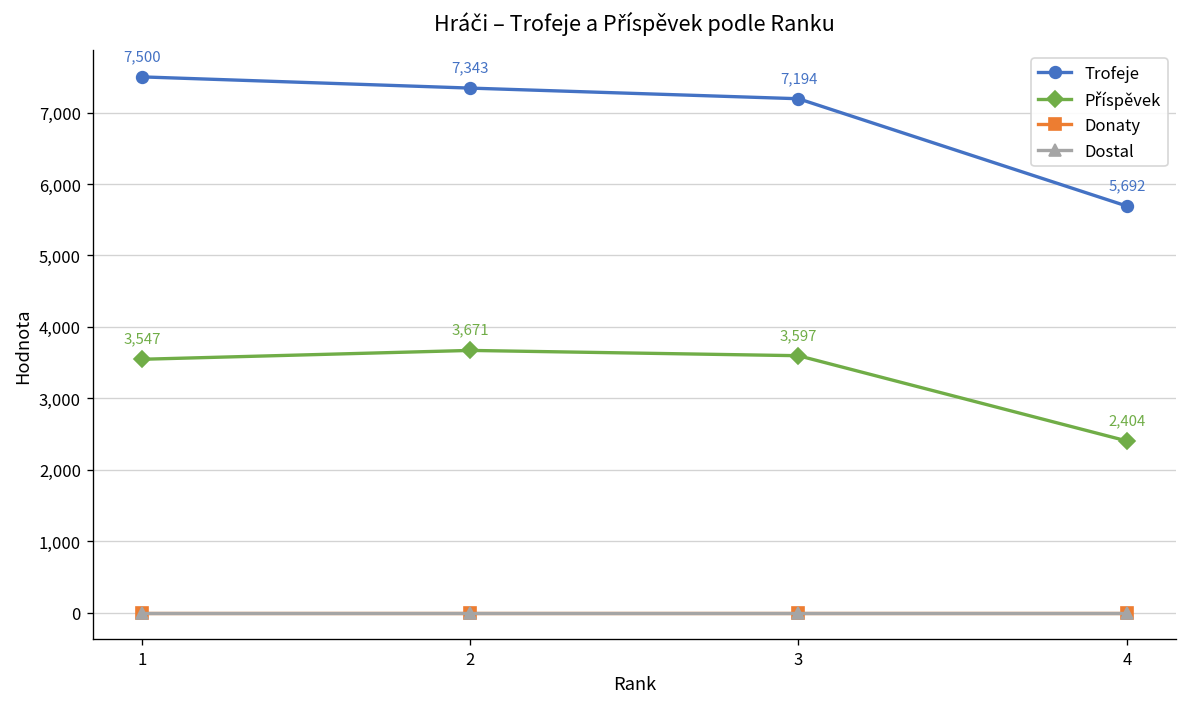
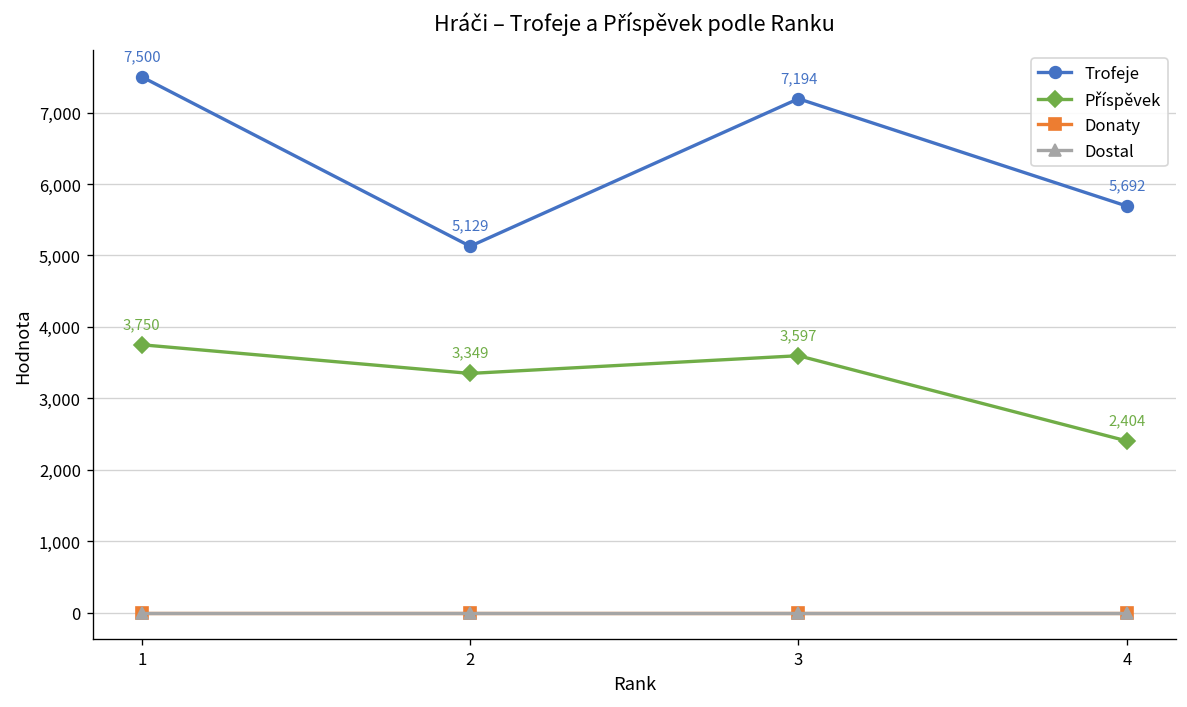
Příspěvek, 1: 3,547 -> 3,750
Trofeje, 2: 7,343 -> 5,129
Příspěvek, 2: 3,671 -> 3,349
